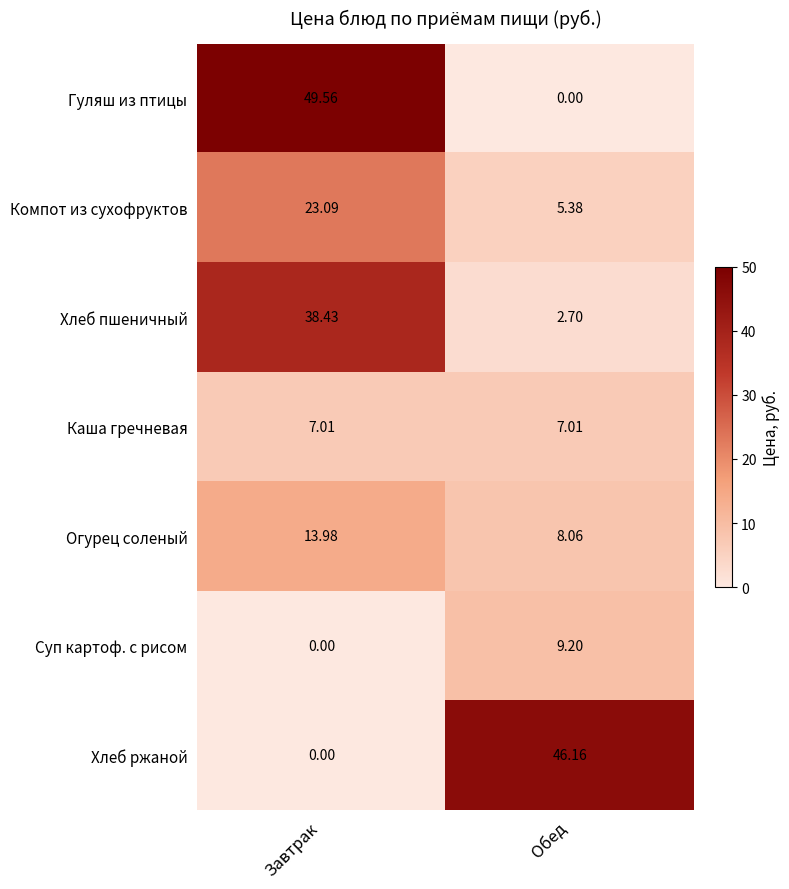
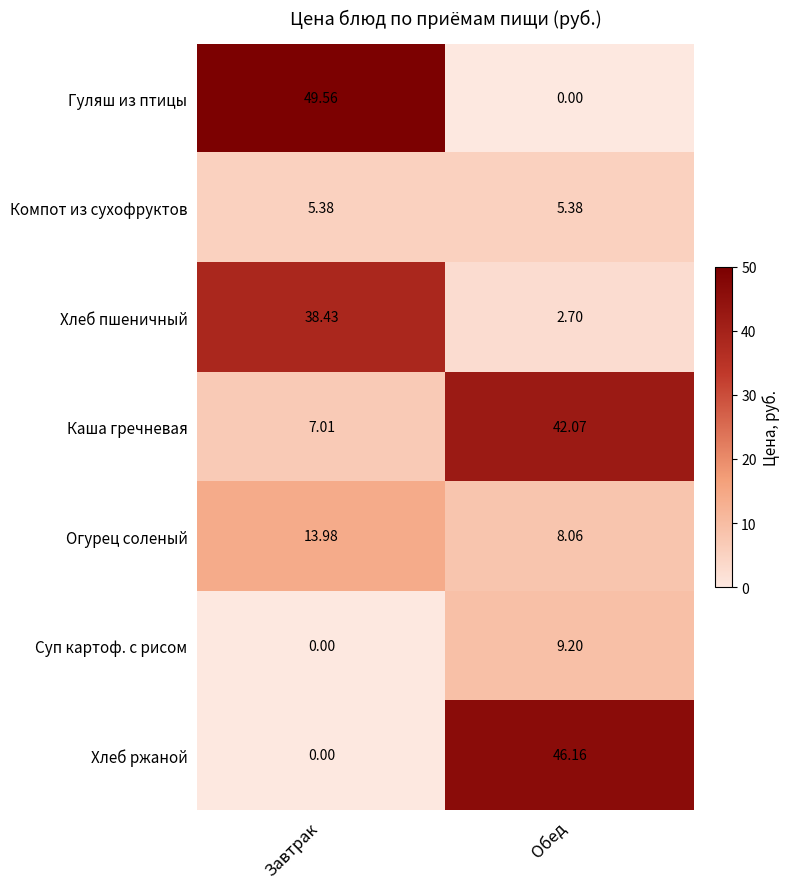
Компот из сухофруктов, Завтрак: 23.09 -> 5.38
Каша гречневая, Обед: 7.01 -> 42.07
